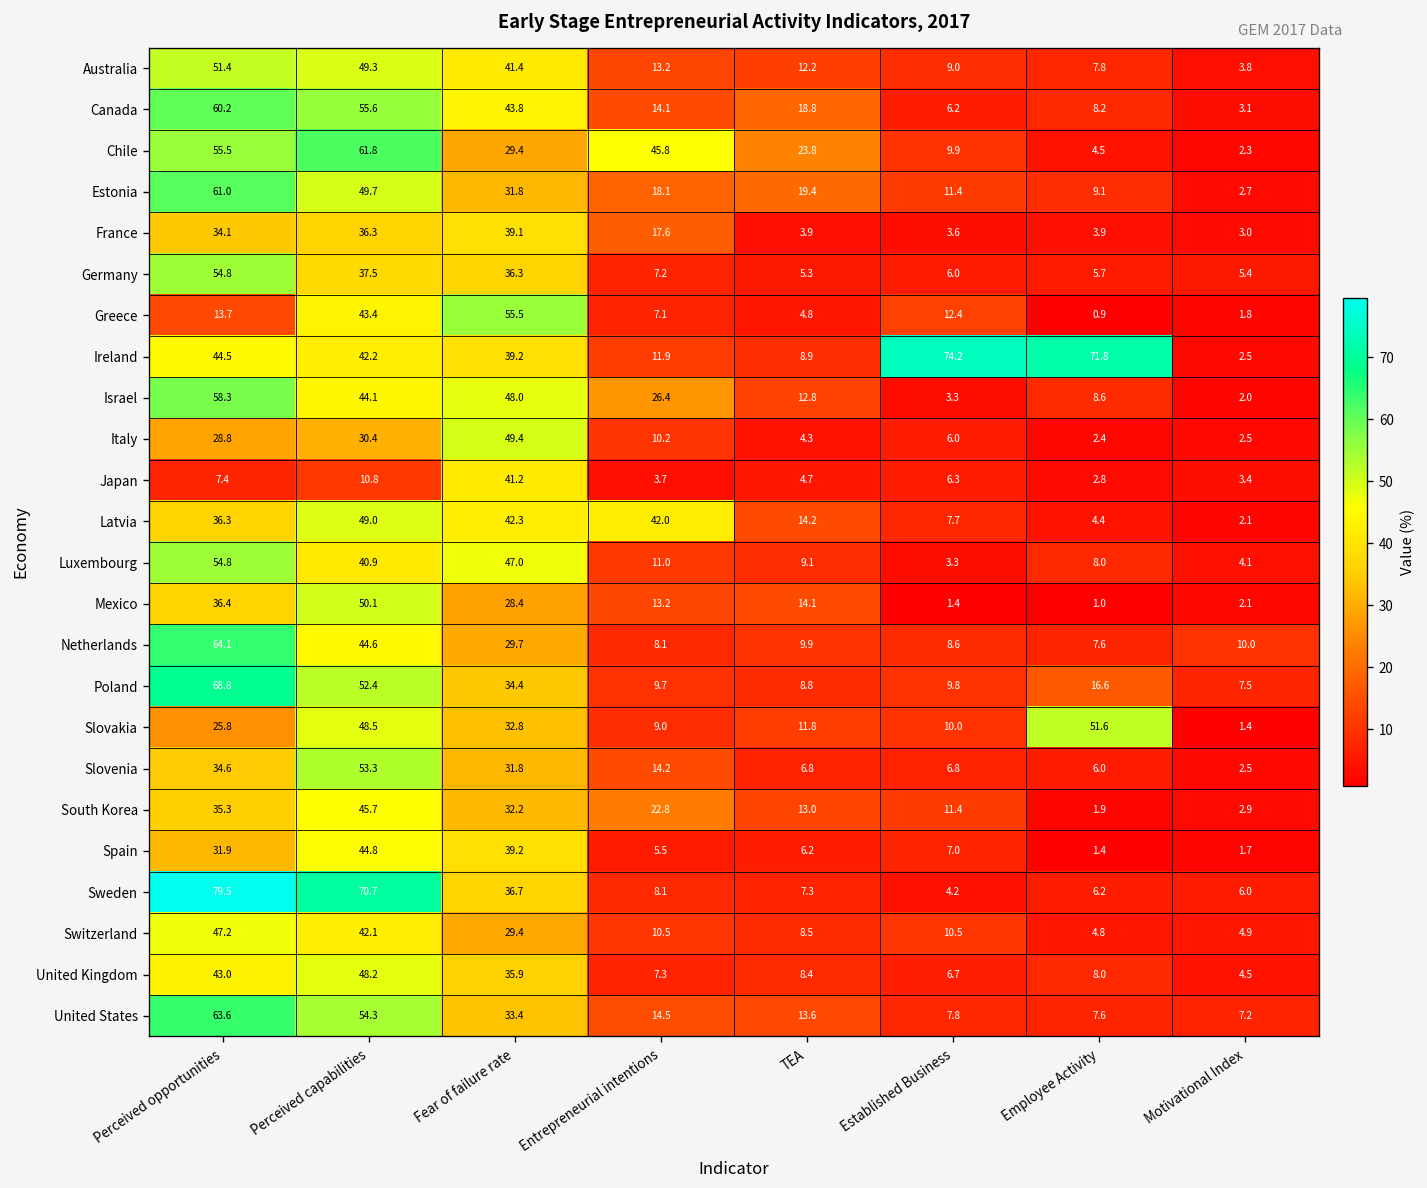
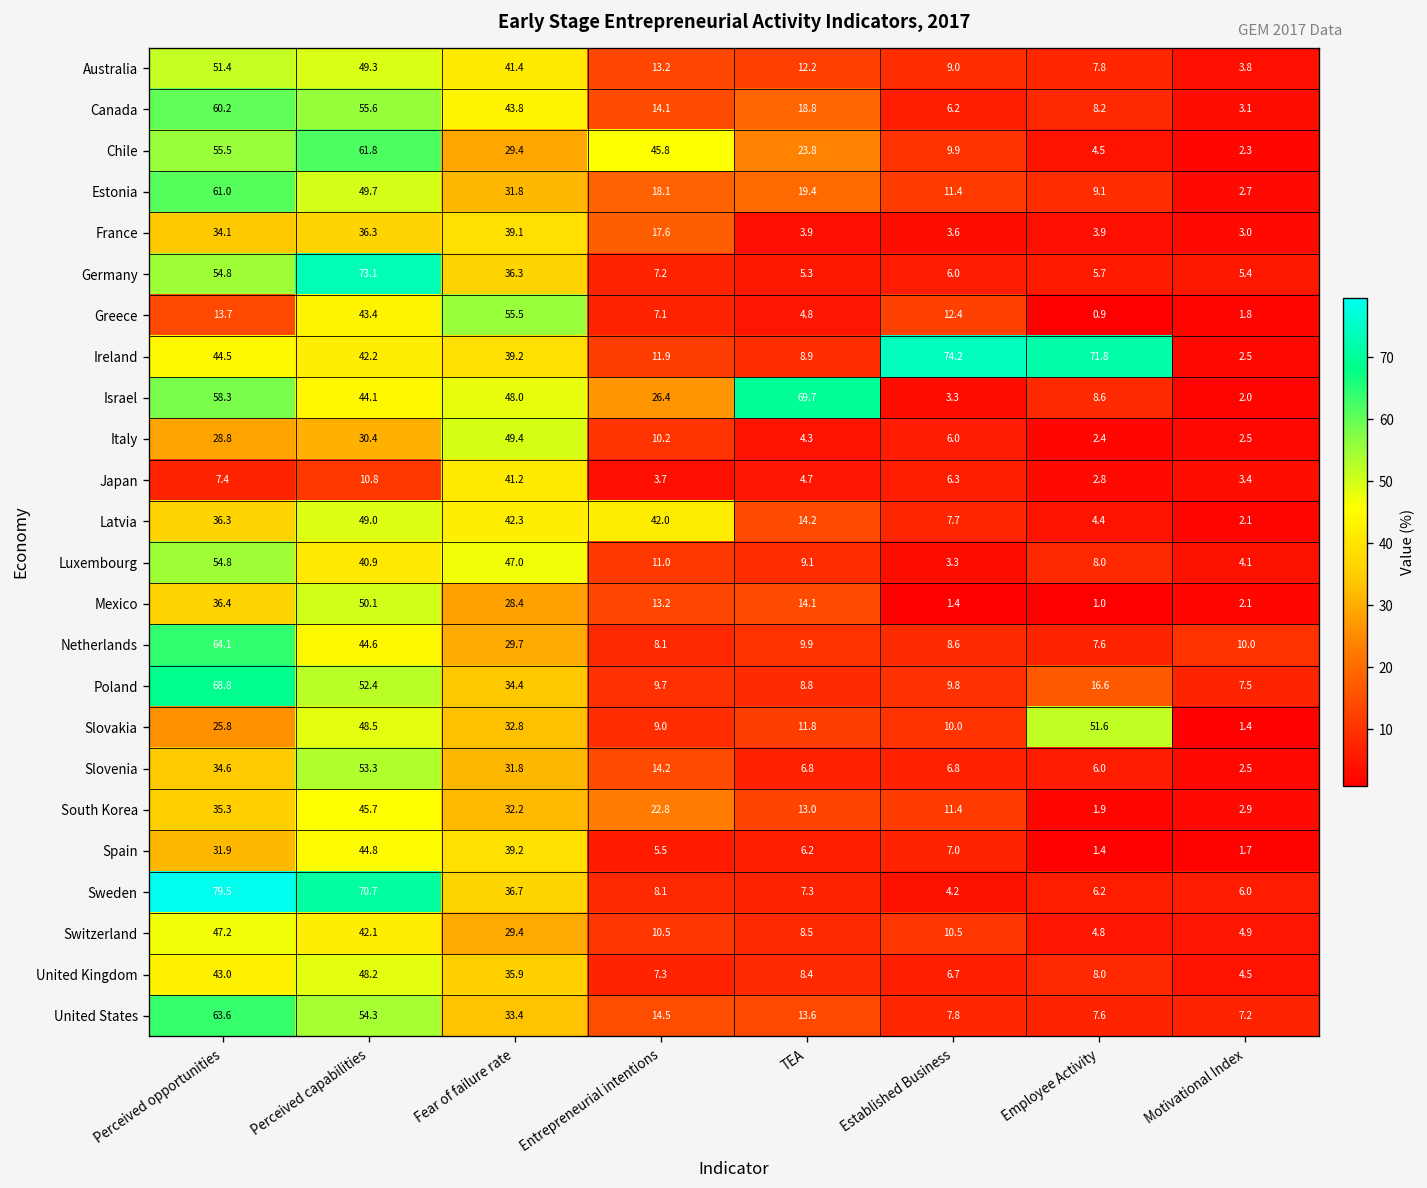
Germany, Perceived capabilities: 37.5 -> 73.1
Israel, TEA: 12.8 -> 69.7
